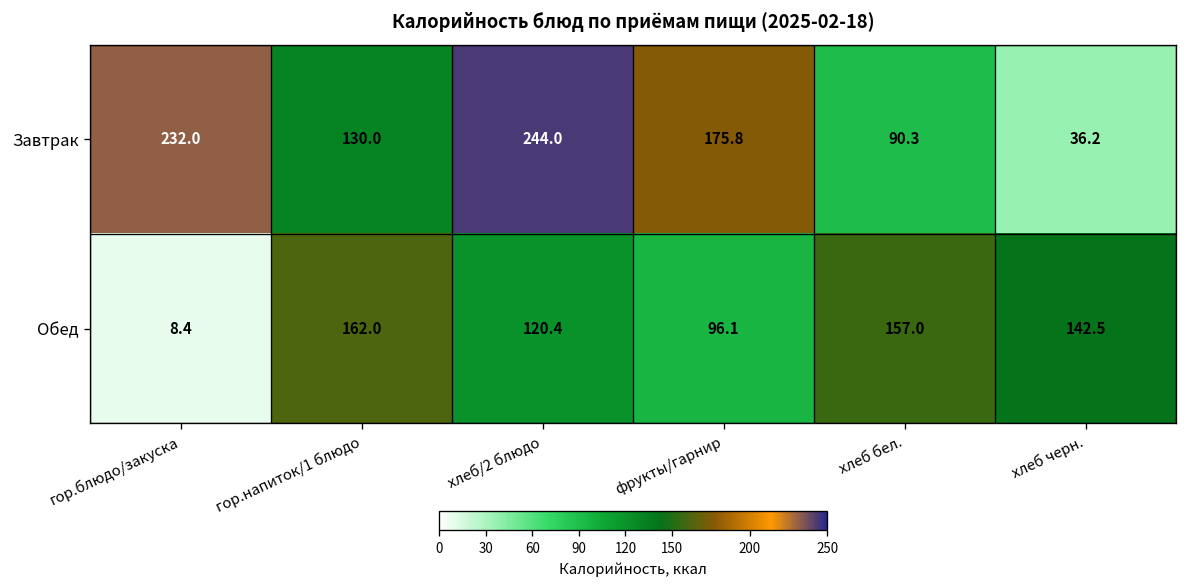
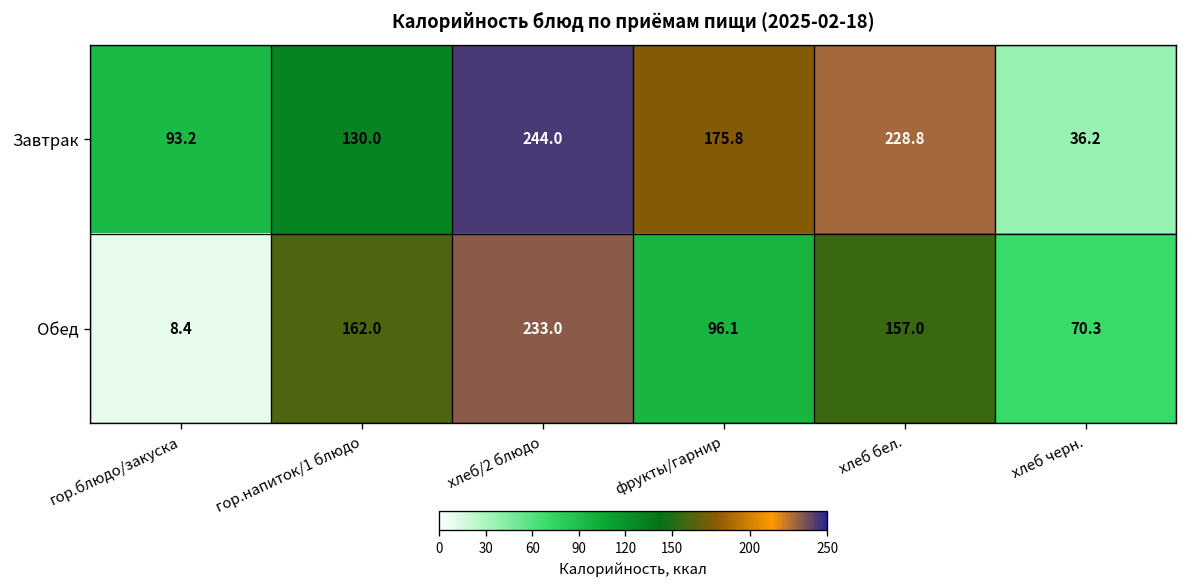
Завтрак, гор.блюдо/закуска: 232.0 -> 93.2
Завтрак, хлеб бел.: 90.3 -> 228.8
Обед, хлеб/2 блюдо: 120.4 -> 233.0
Обед, хлеб черн.: 142.5 -> 70.3
